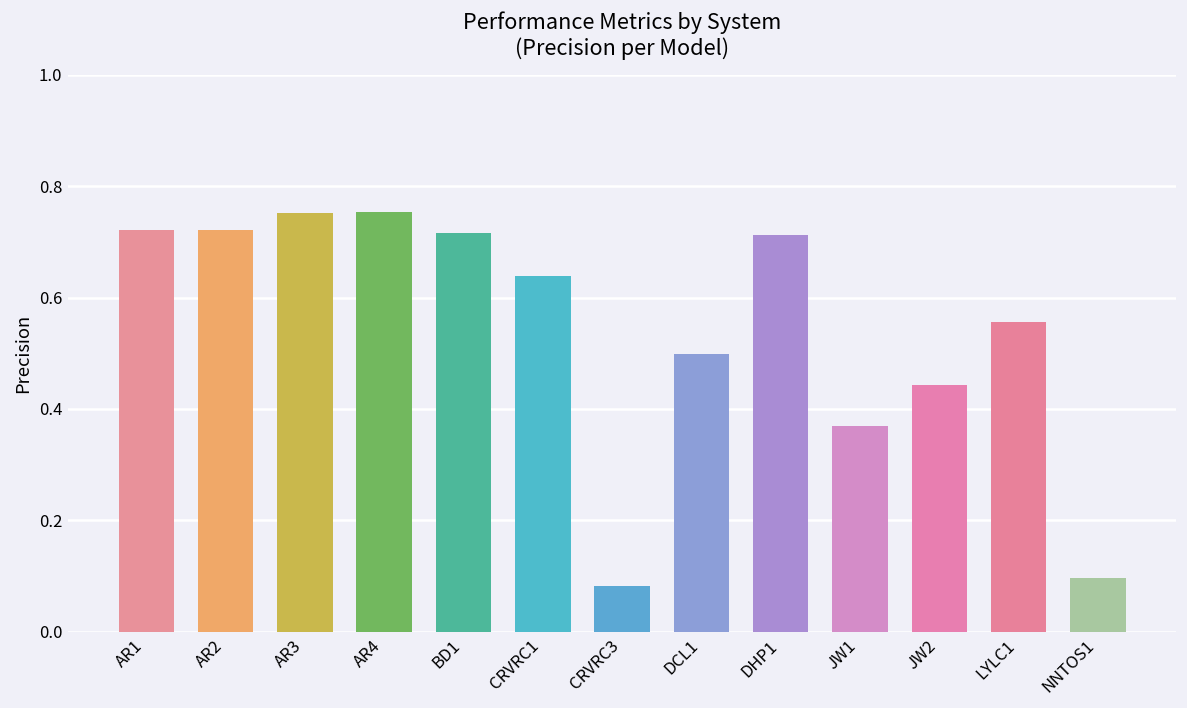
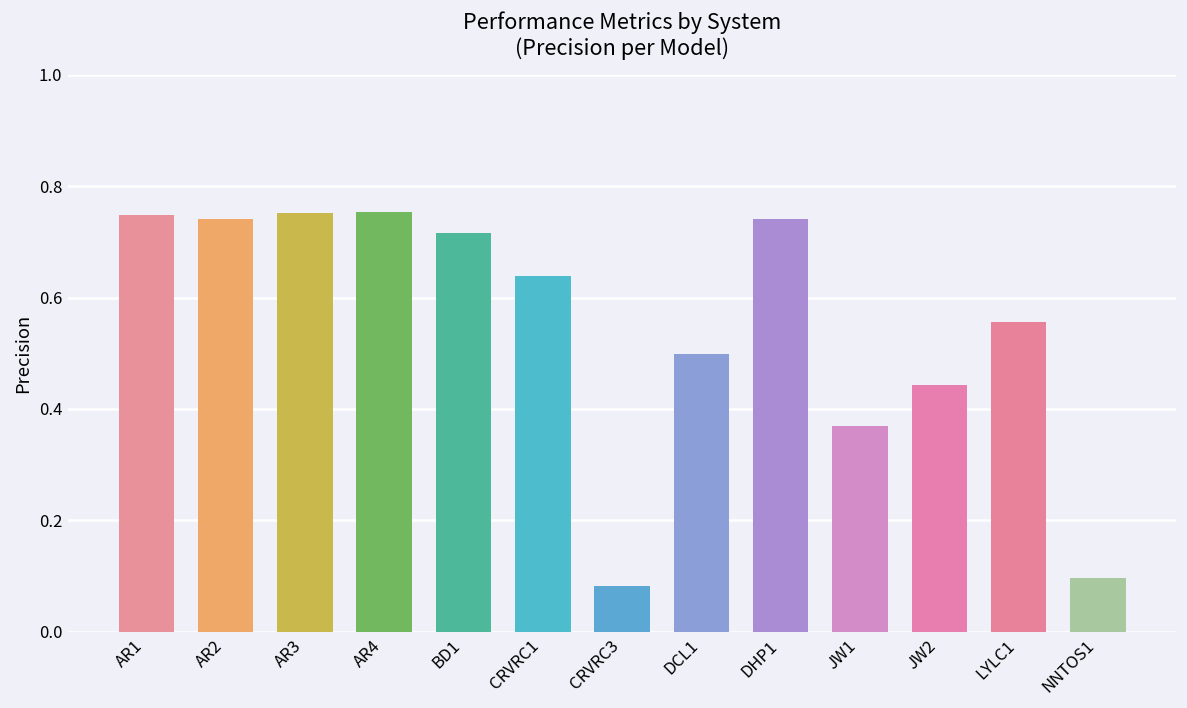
AR1: 0.72 -> 0.75
AR2: 0.72 -> 0.74
DHP1: 0.71 -> 0.74
